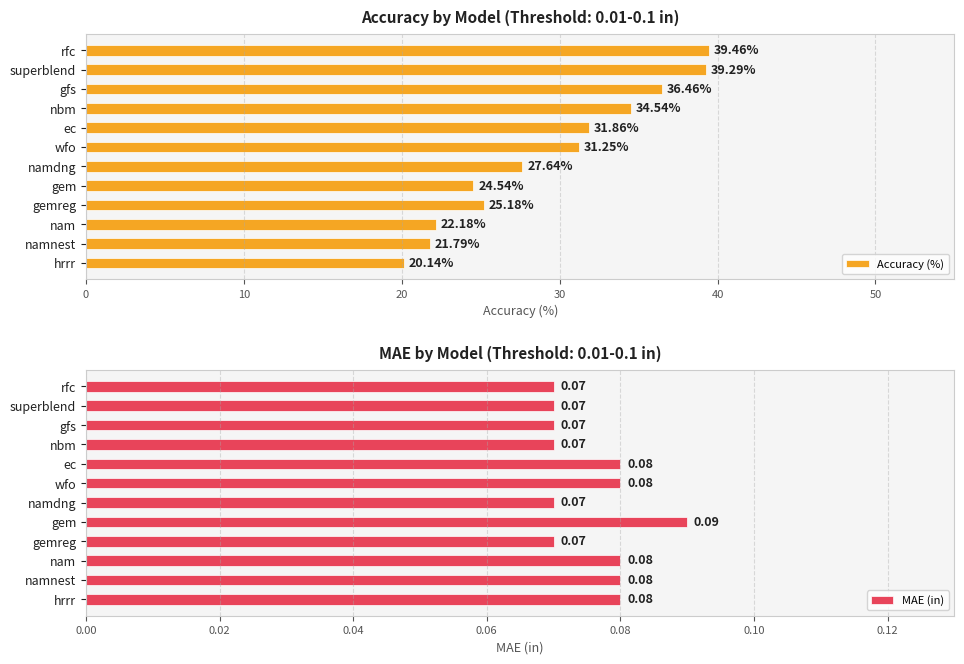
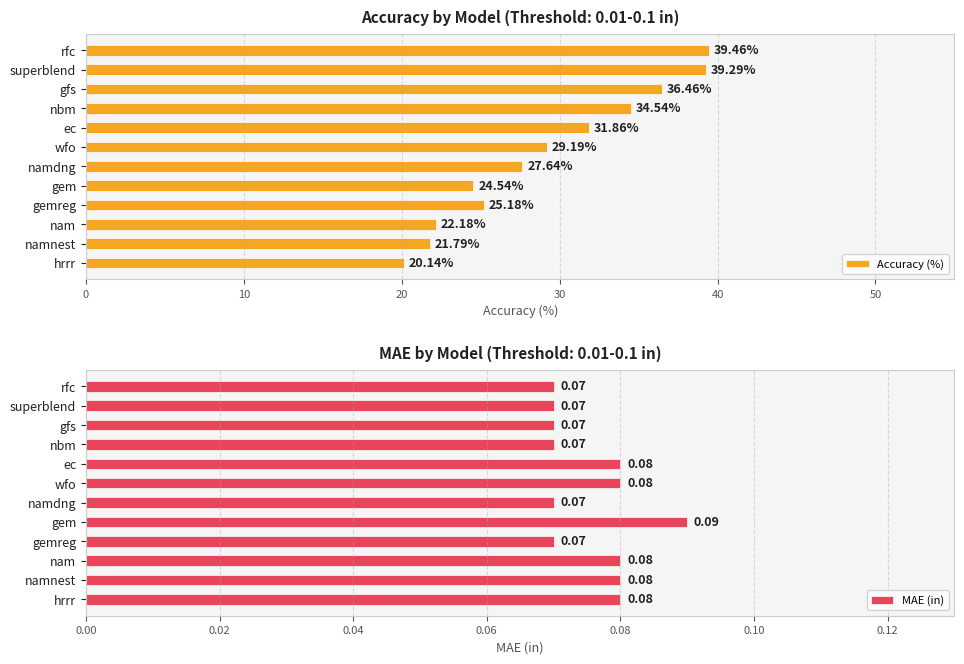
Accuracy by Model (Threshold: 0.01-0.1 in), wfo: 31.25% -> 29.19%
